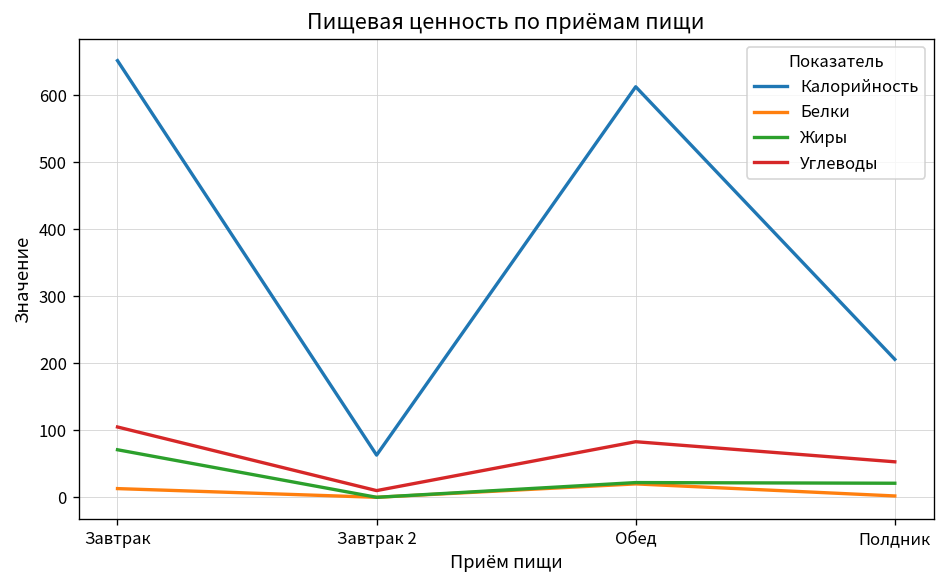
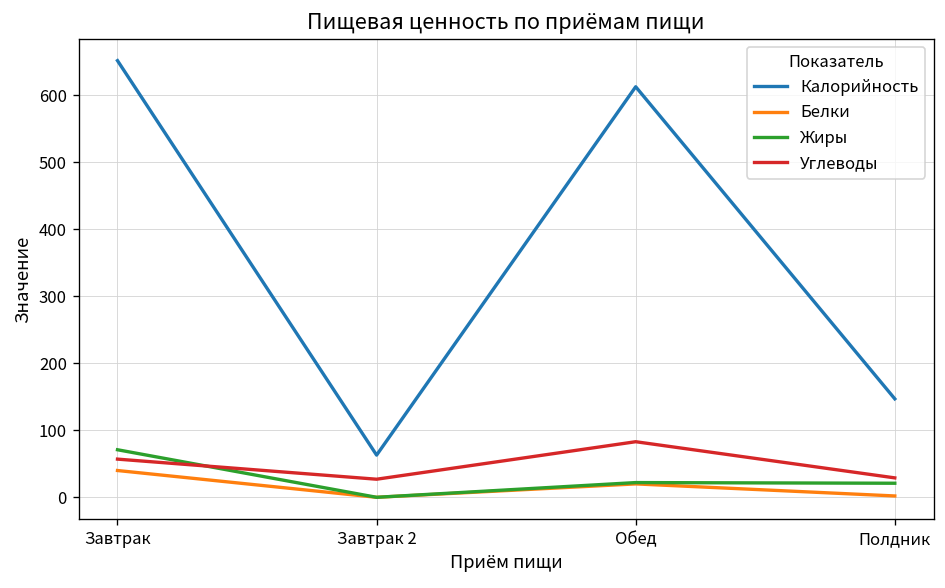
Белки, Завтрак: 10 -> 40
Углеводы, Завтрак: 110 -> 60
Углеводы, Завтрак 2: 10 -> 30
Калорийность, Полдник: 210 -> 150
Углеводы, Полдник: 50 -> 30
